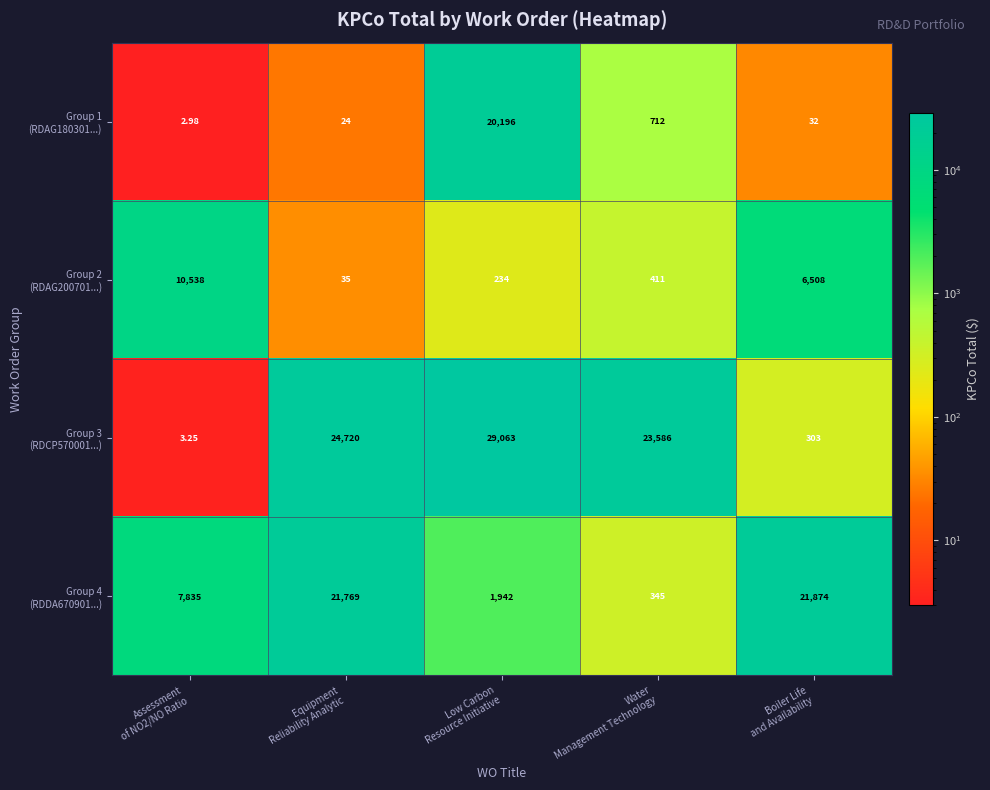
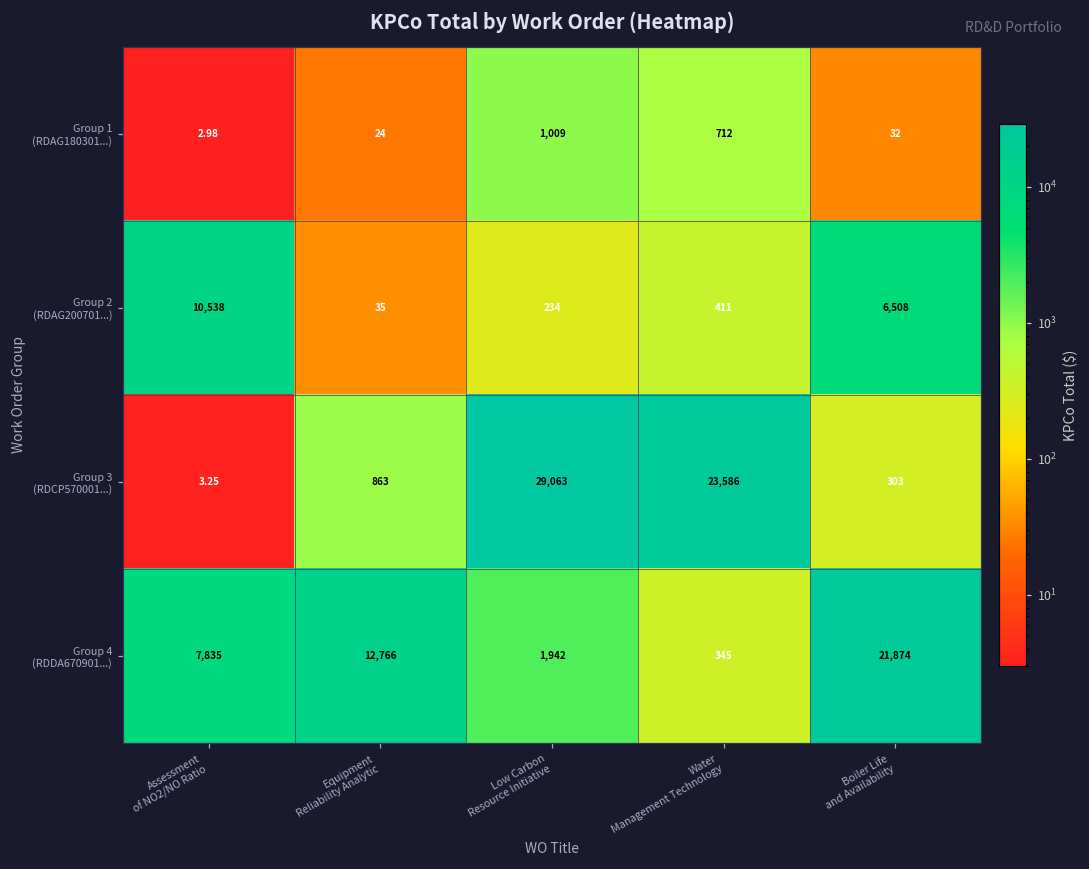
Group 1 (RDAG180301...), Low Carbon Resource Initiative: 20,196 -> 1,009
Group 3 (RDCP570001...), Equipment Reliability Analytic: 24,720 -> 863
Group 4 (RDDA670901...), Equipment Reliability Analytic: 21,769 -> 12,766
